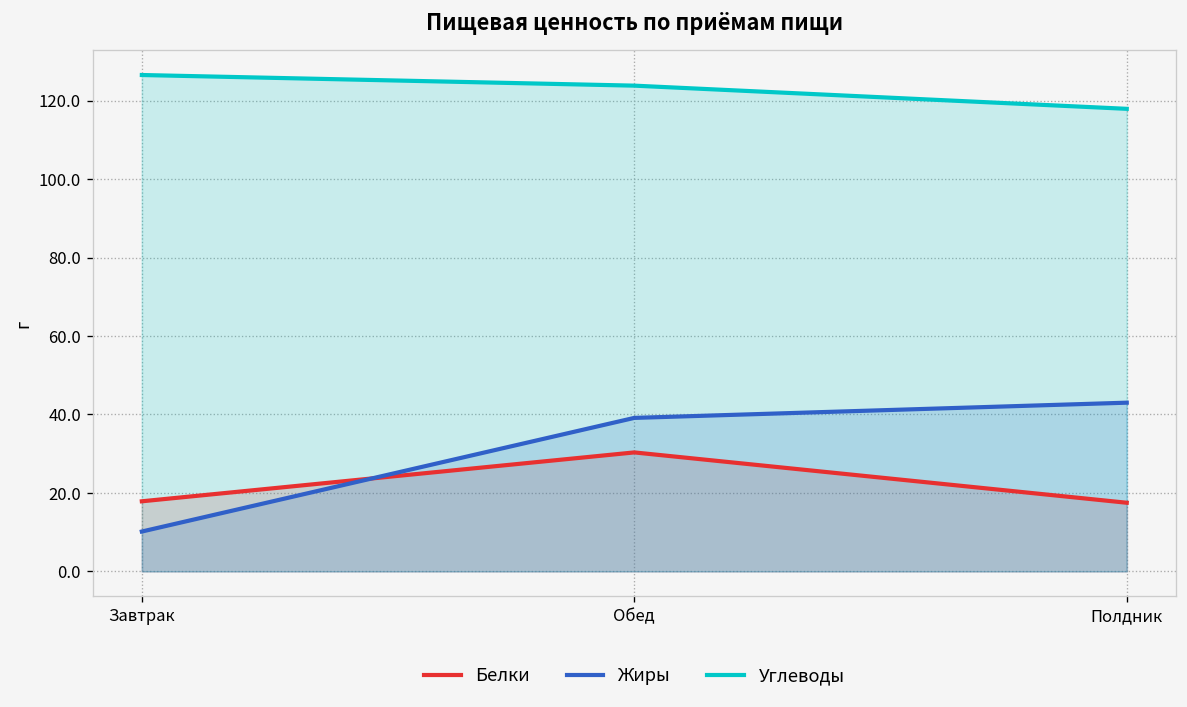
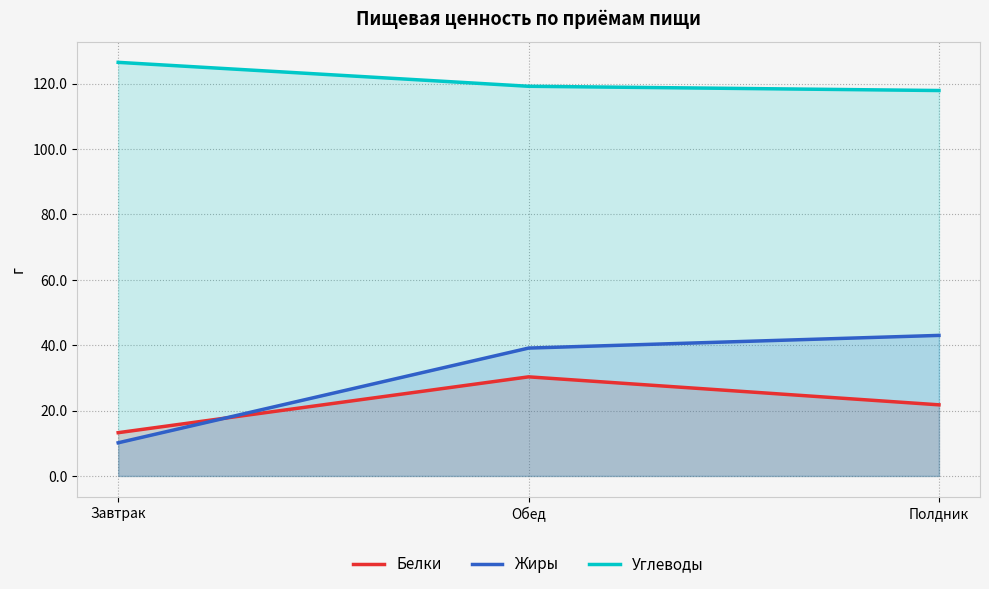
Белки, Завтрак: 18 -> 13
Углеводы, Обед: 124 -> 119
Белки, Полдник: 17 -> 22
